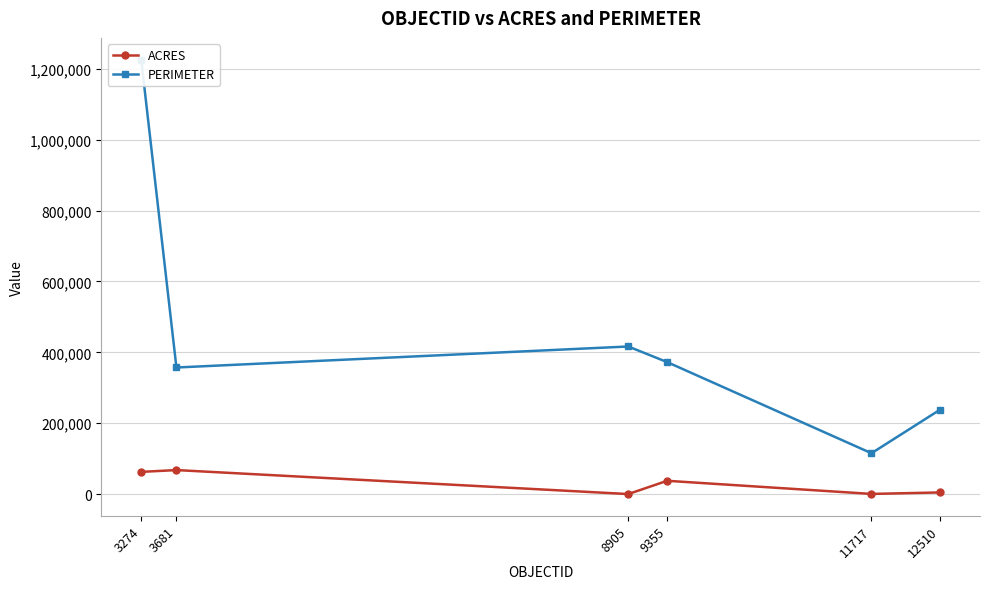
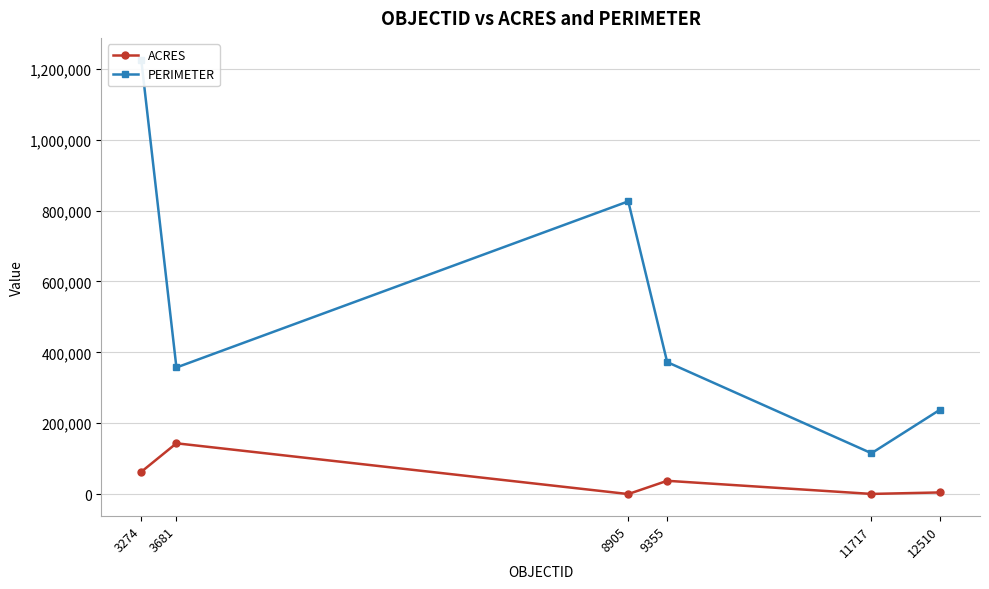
ACRES, 3681: 70,000 -> 140,000
PERIMETER, 8905: 420,000 -> 830,000
